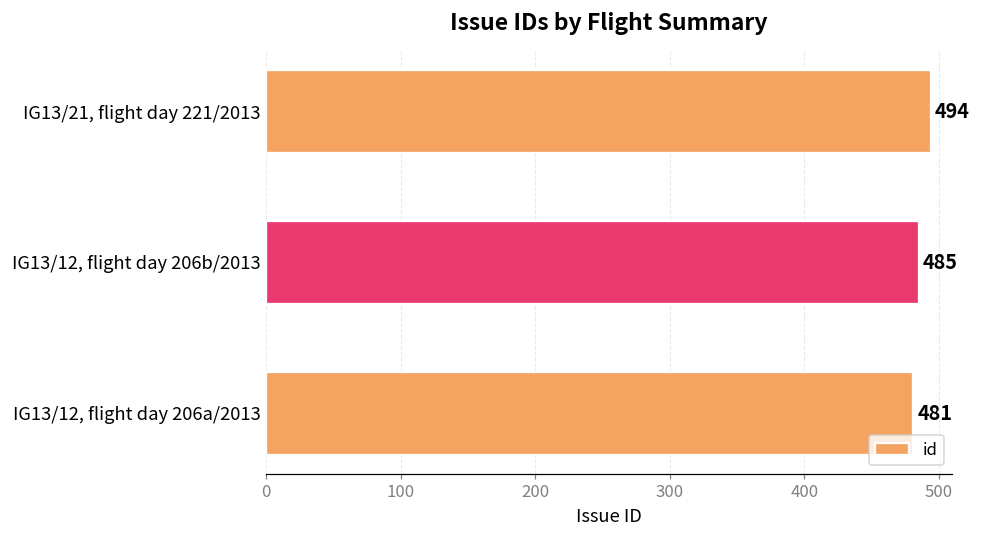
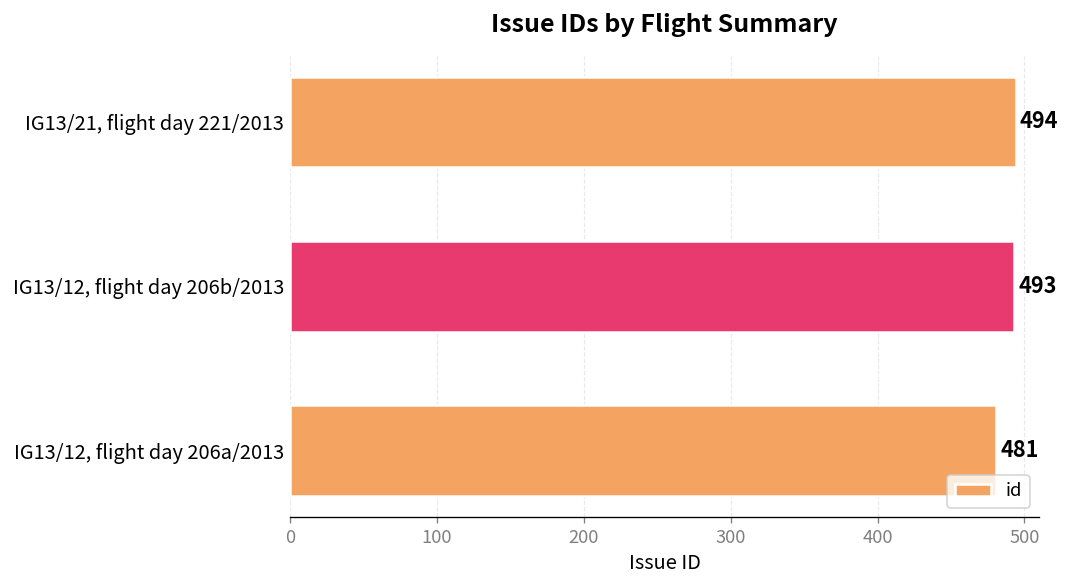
IG13/12, flight day 206b/2013: 485 -> 493
